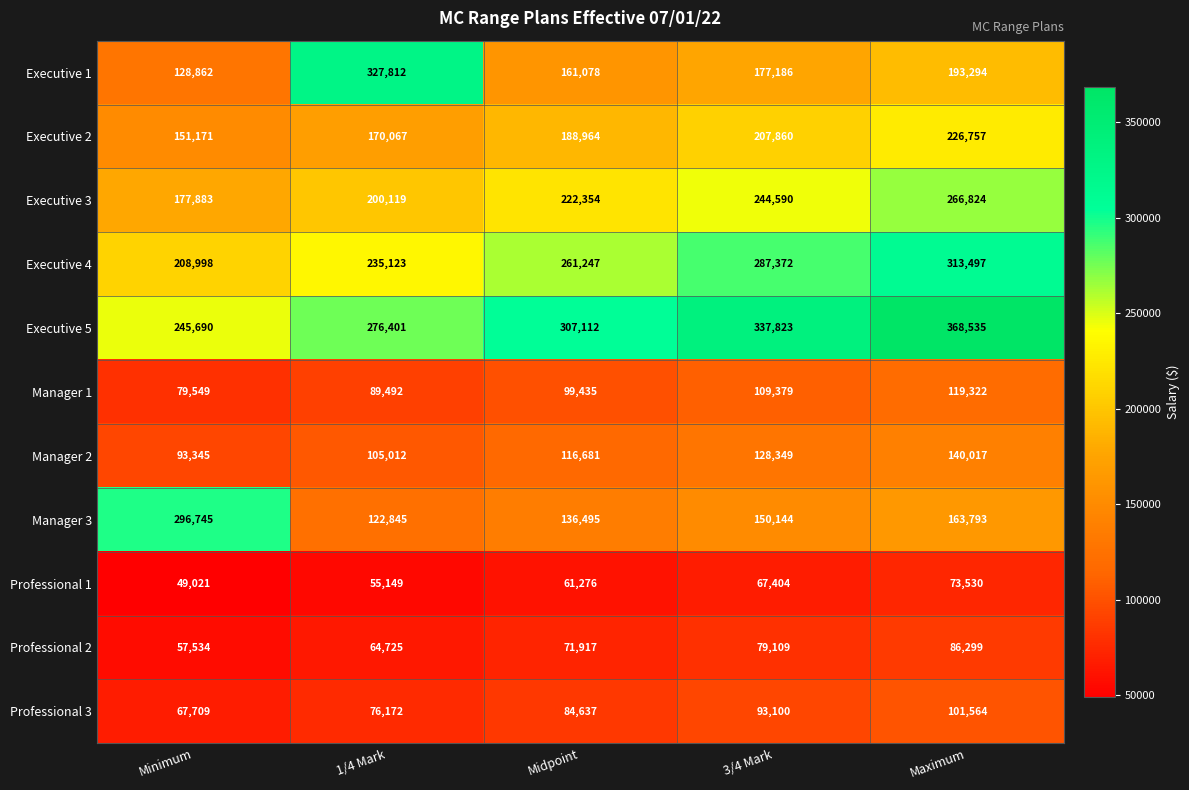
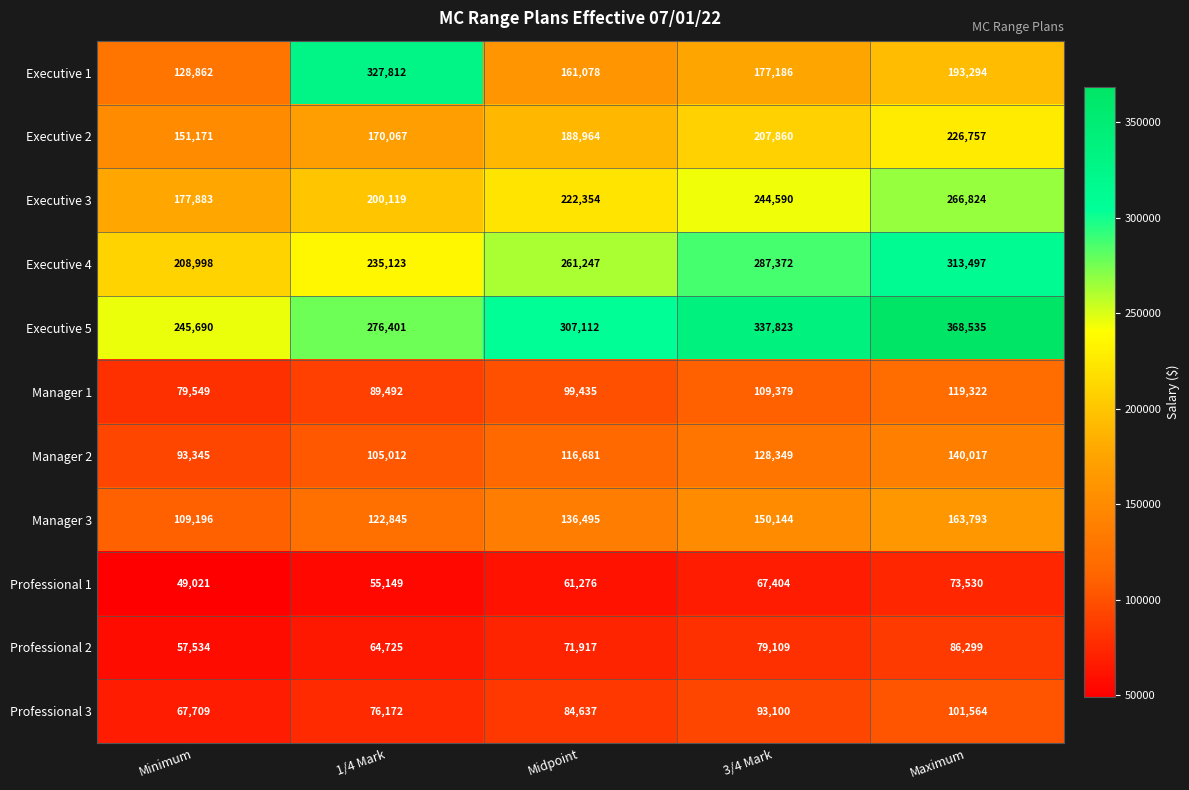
Manager 3, Minimum: 296,745 -> 109,196
